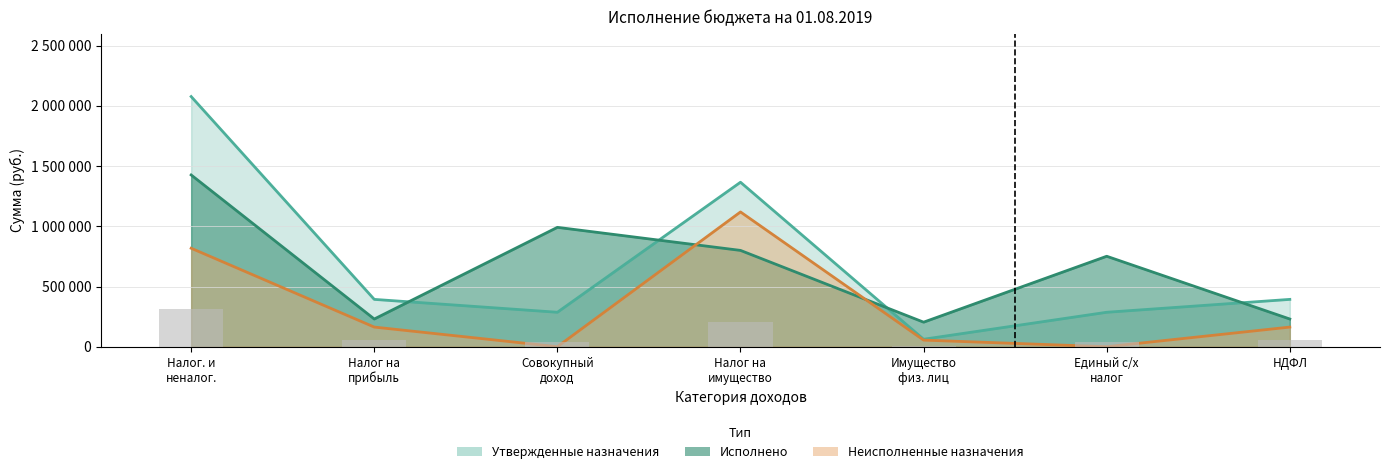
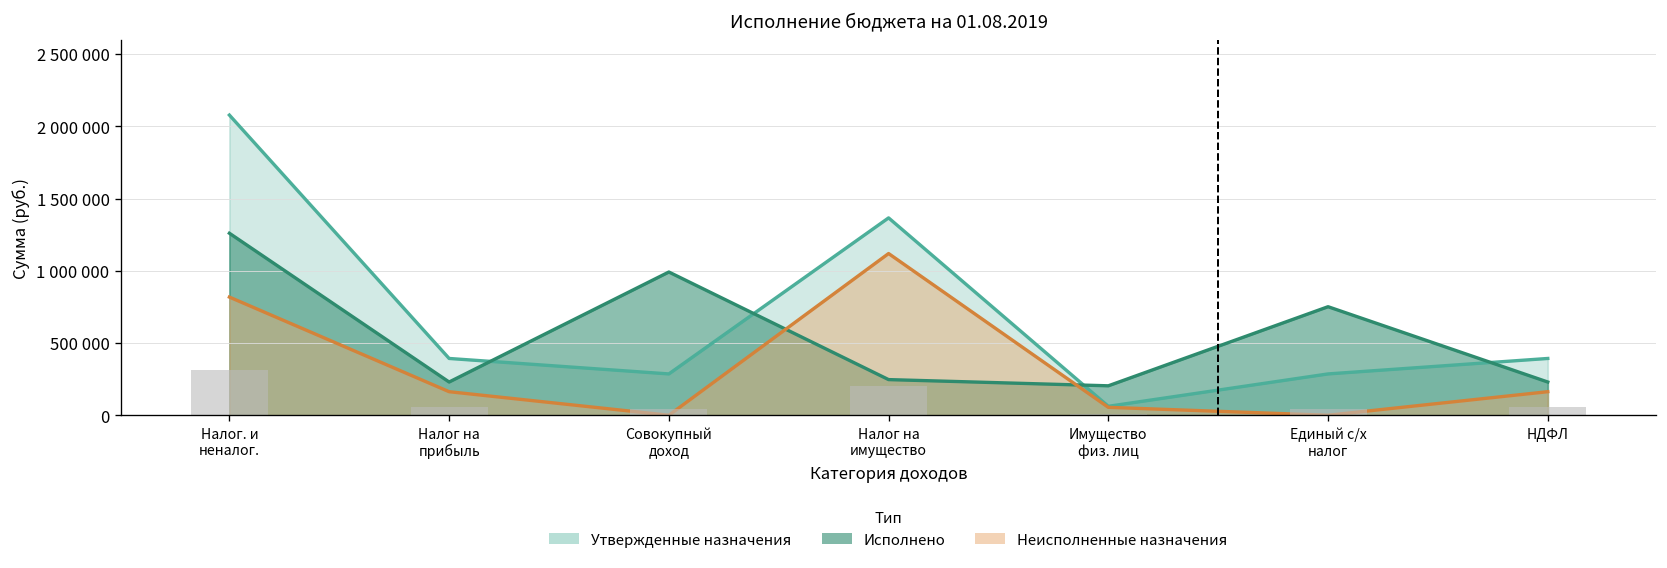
Исполнено, Налог. и неналог.: 1430000 -> 1260000
Исполнено, Налог на имущество: 800000 -> 250000
